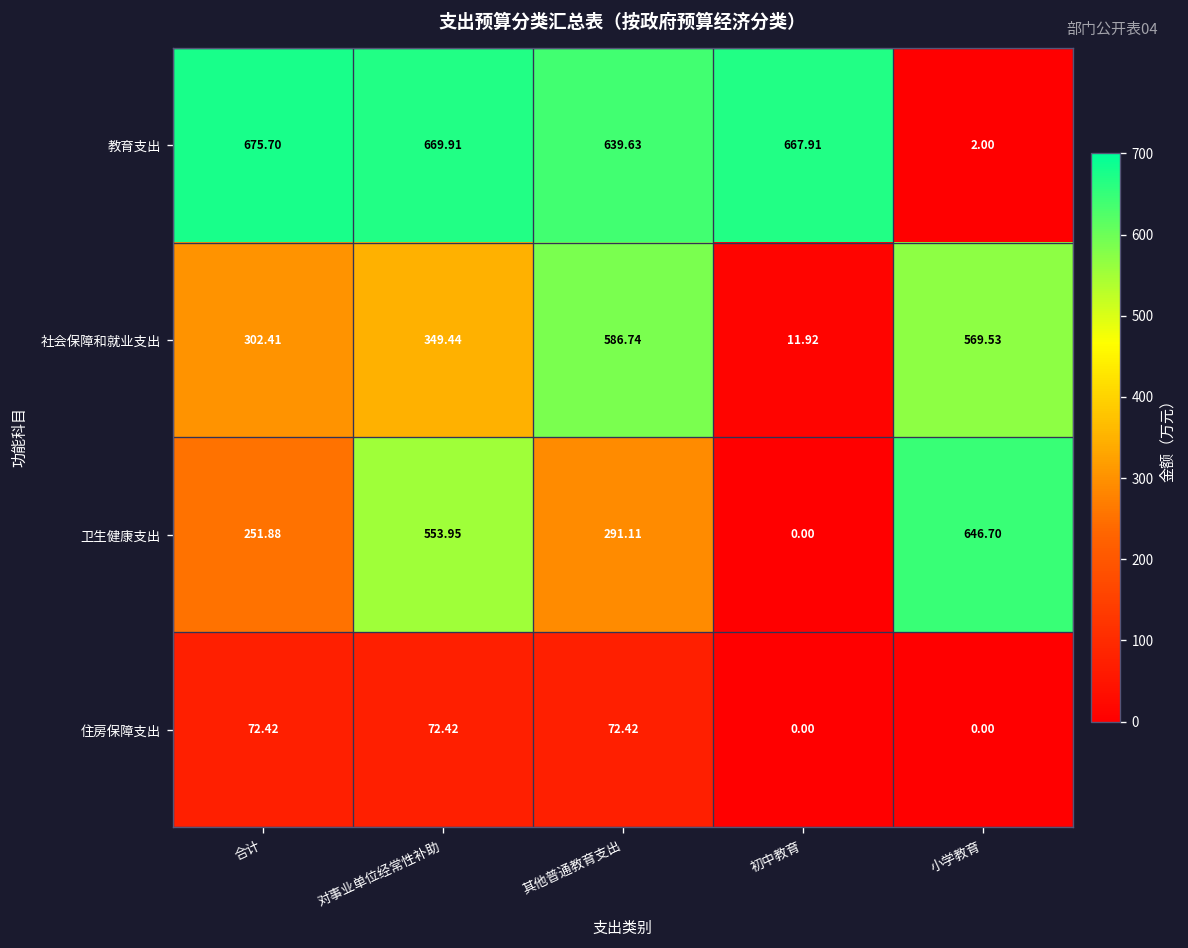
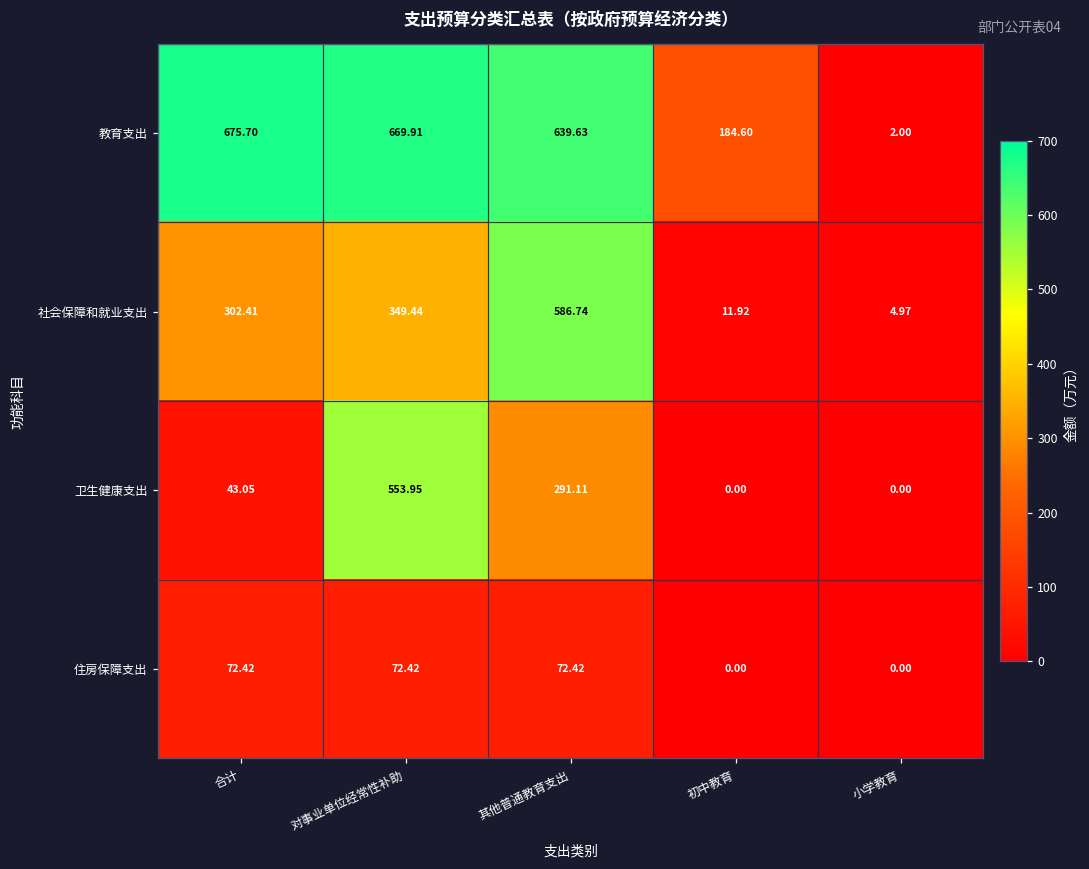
教育支出, 初中教育: 667.91 -> 184.60
社会保障和就业支出, 小学教育: 569.53 -> 4.97
卫生健康支出, 合计: 251.88 -> 43.05
卫生健康支出, 小学教育: 646.70 -> 0.00
